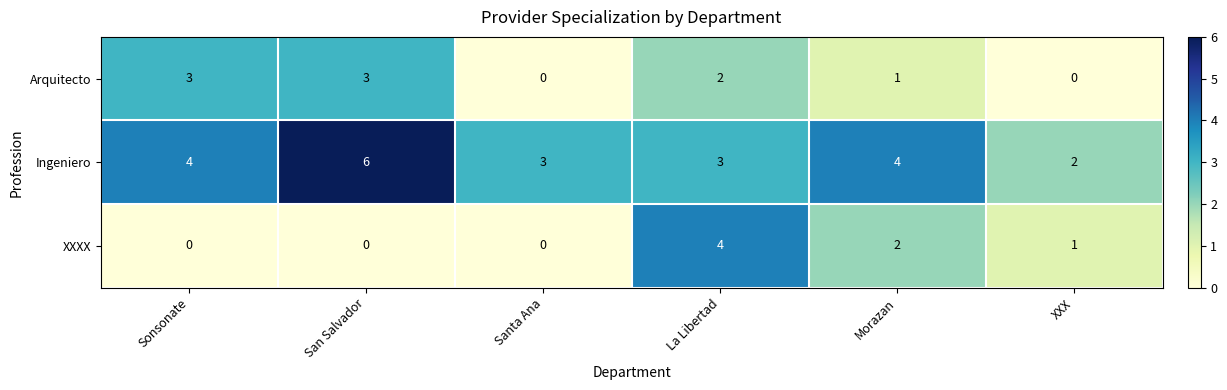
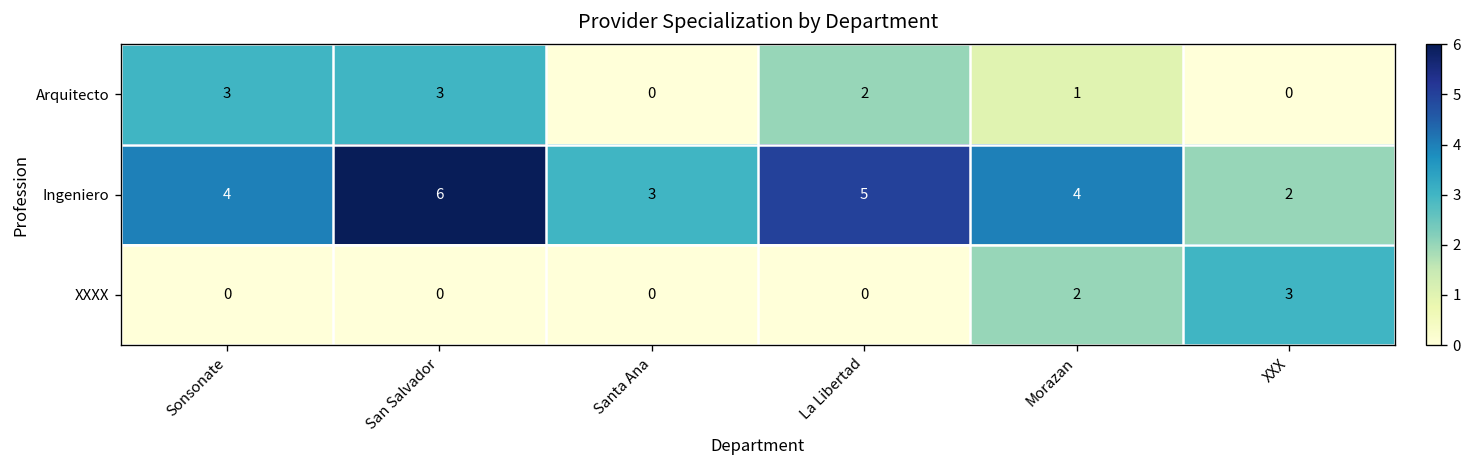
Ingeniero, La Libertad: 3 -> 5
XXXX, La Libertad: 4 -> 0
XXXX, XXX: 1 -> 3
